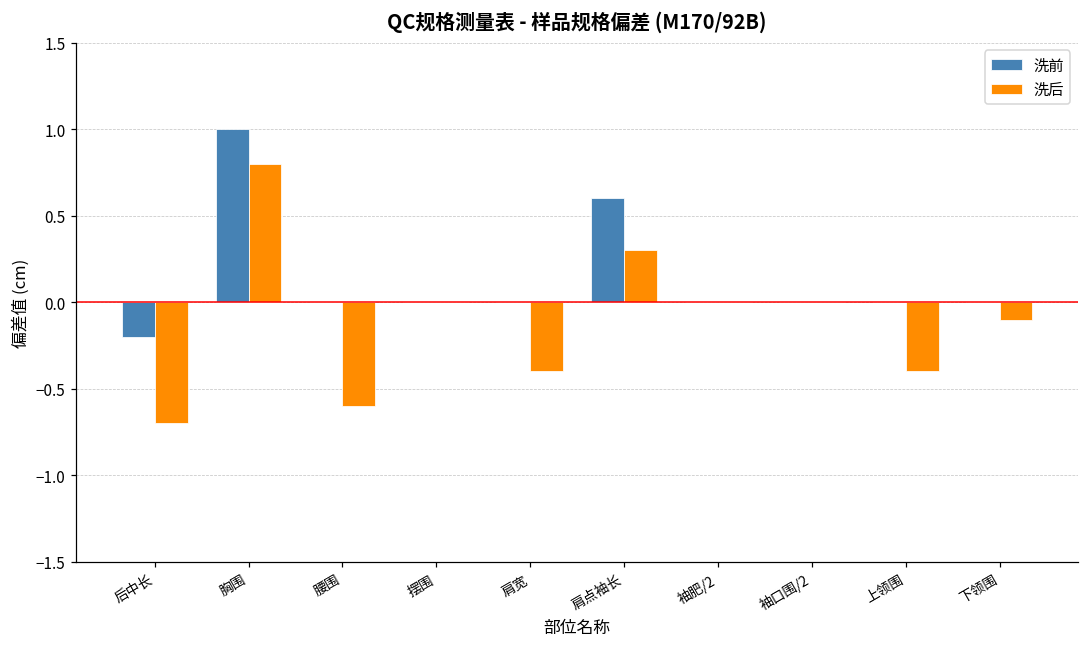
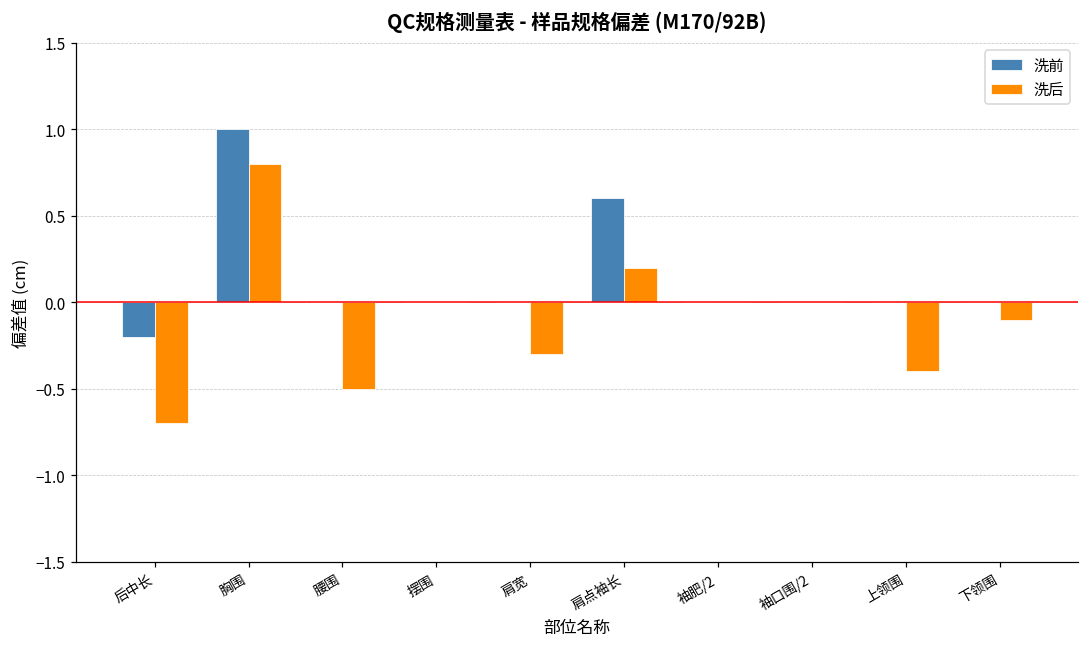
洗后, 腰围: -0.6 -> -0.5
洗后, 肩宽: -0.4 -> -0.3
洗后, 肩点袖长: 0.3 -> 0.2
